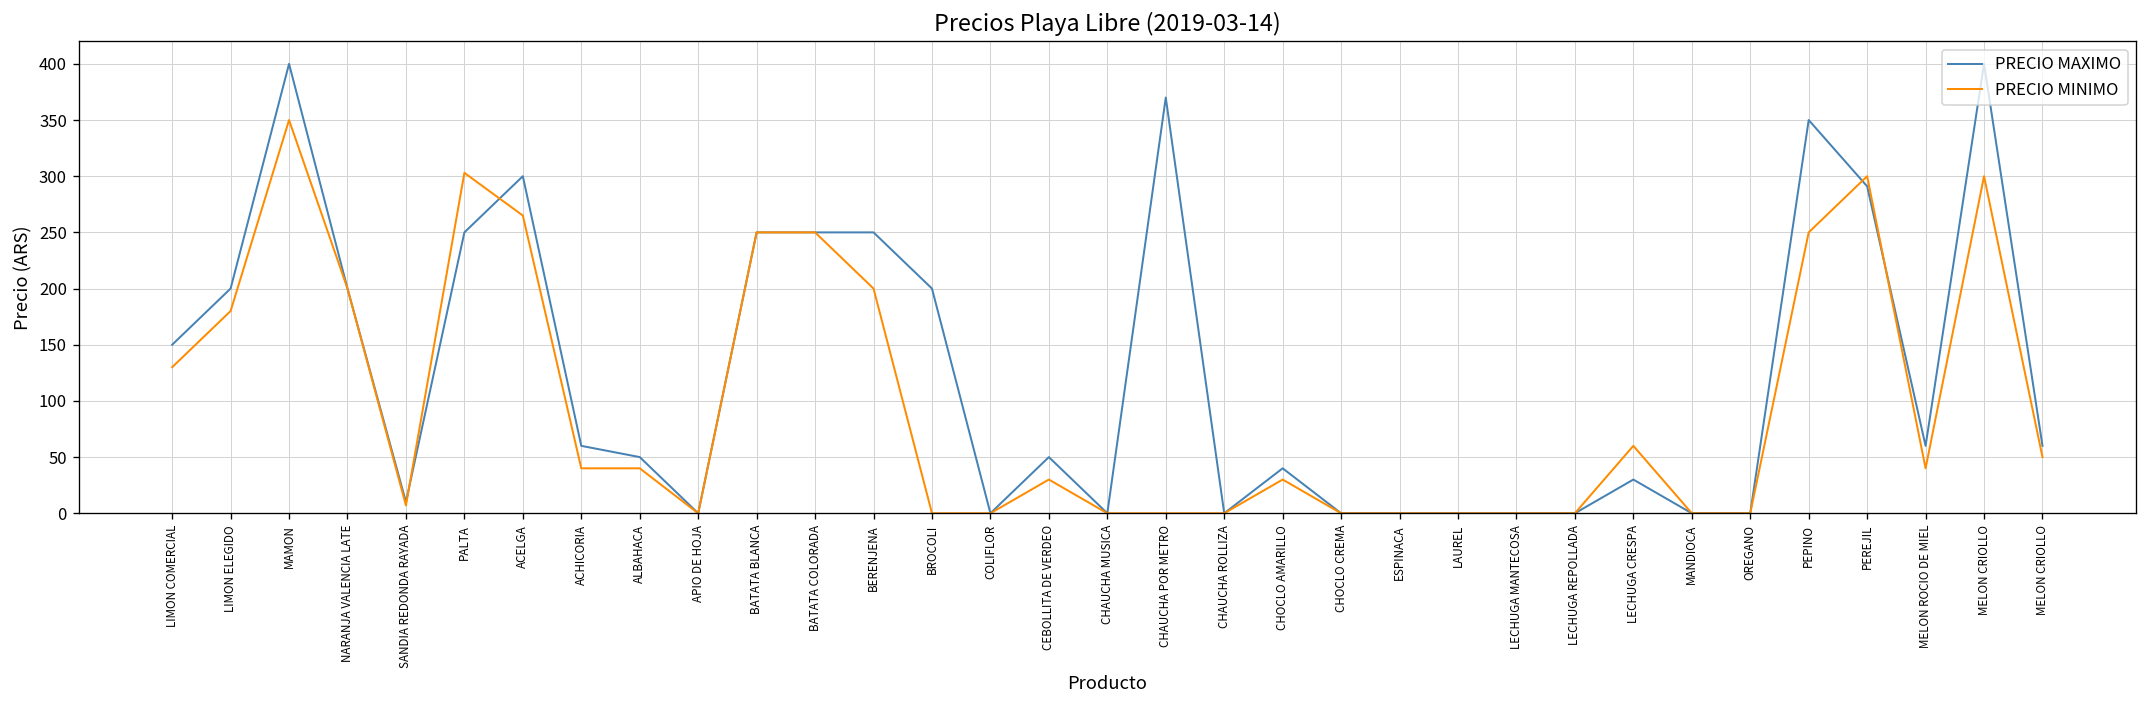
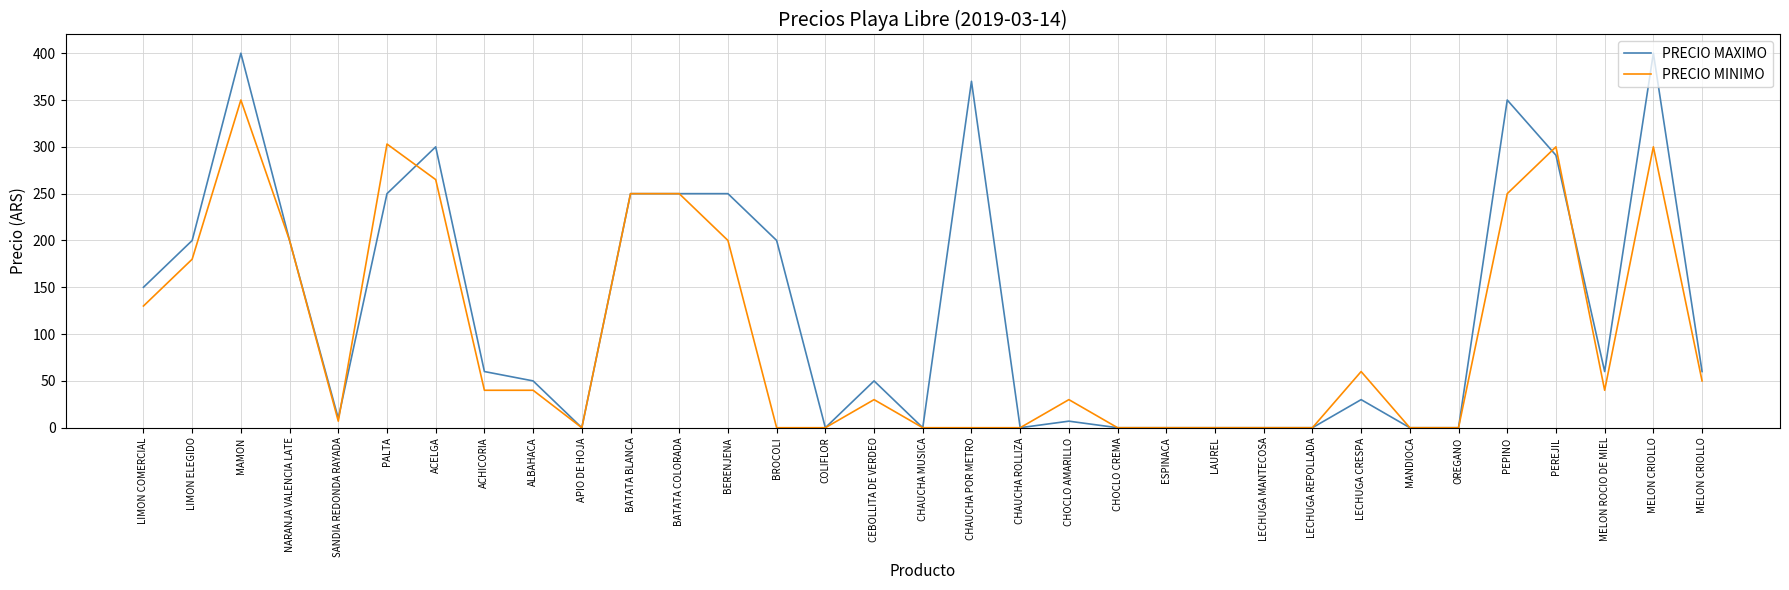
PRECIO MAXIMO, CHOCLO AMARILLO: 40 -> 10
